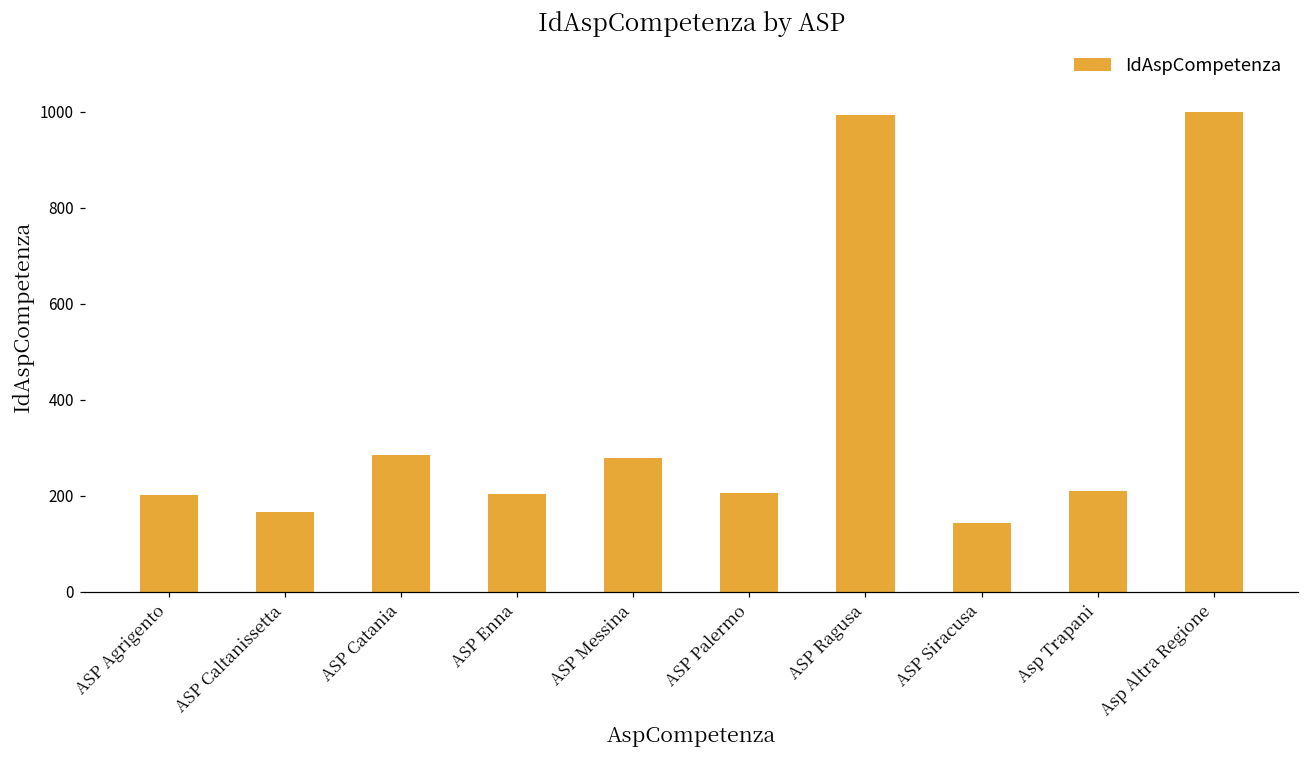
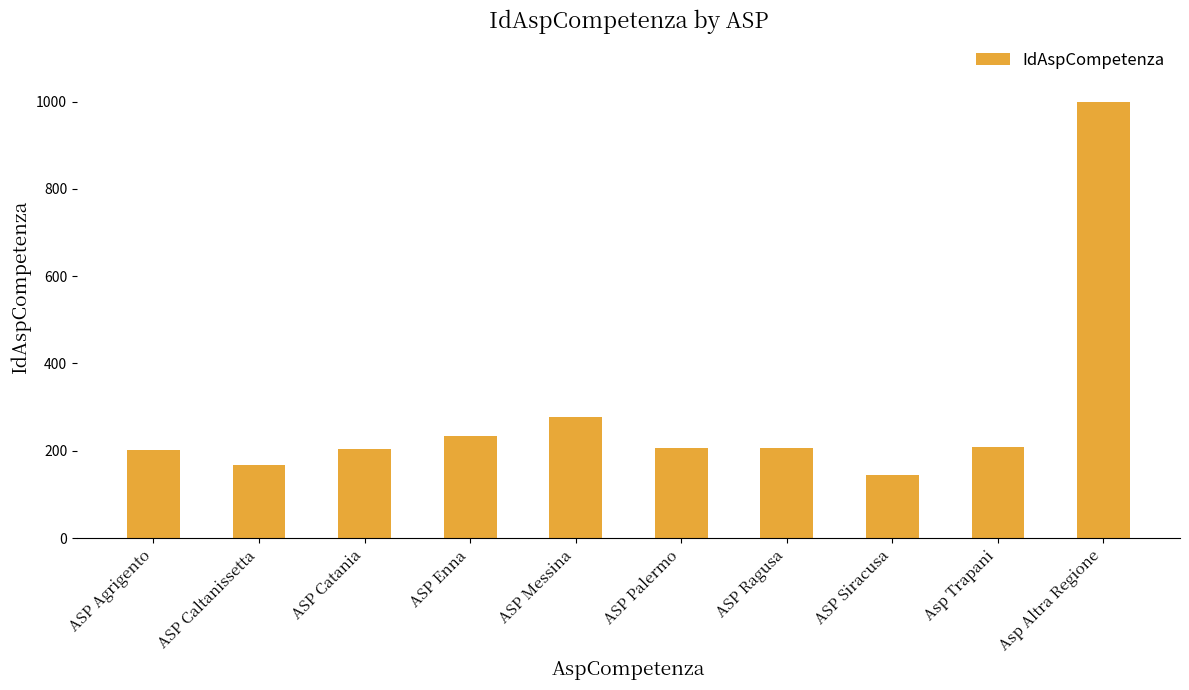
ASP Catania: 290 -> 200
ASP Enna: 200 -> 230
ASP Ragusa: 990 -> 210
